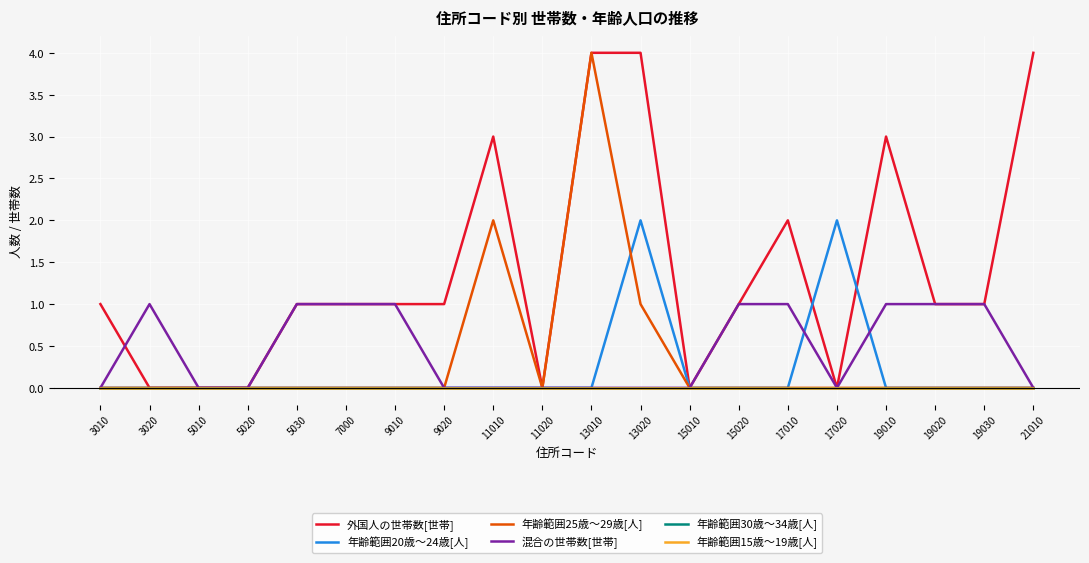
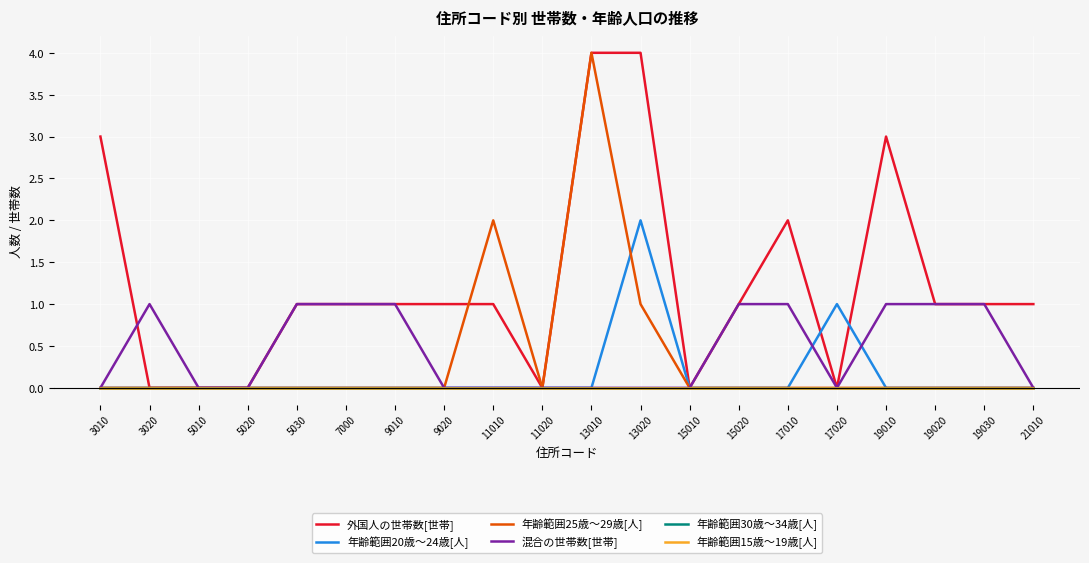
外国人の世帯数[世帯], 3010: 1 -> 3
外国人の世帯数[世帯], 11010: 3 -> 1
年齢範囲20歳～24歳[人], 17020: 2 -> 1
外国人の世帯数[世帯], 21010: 4 -> 1
